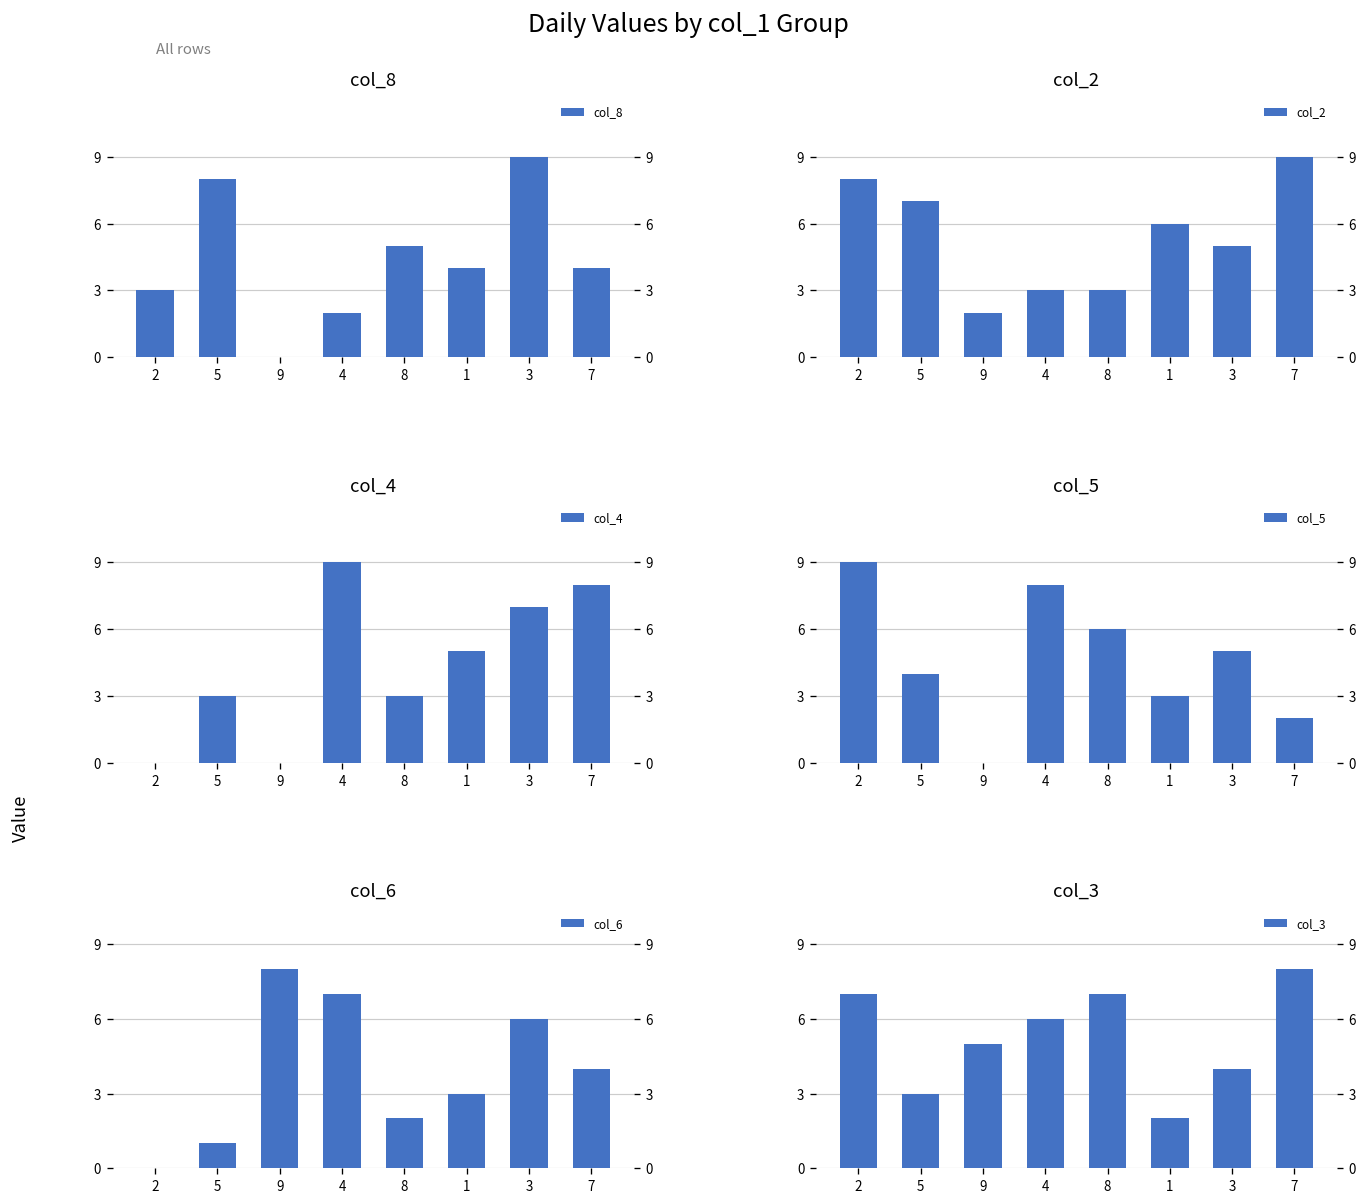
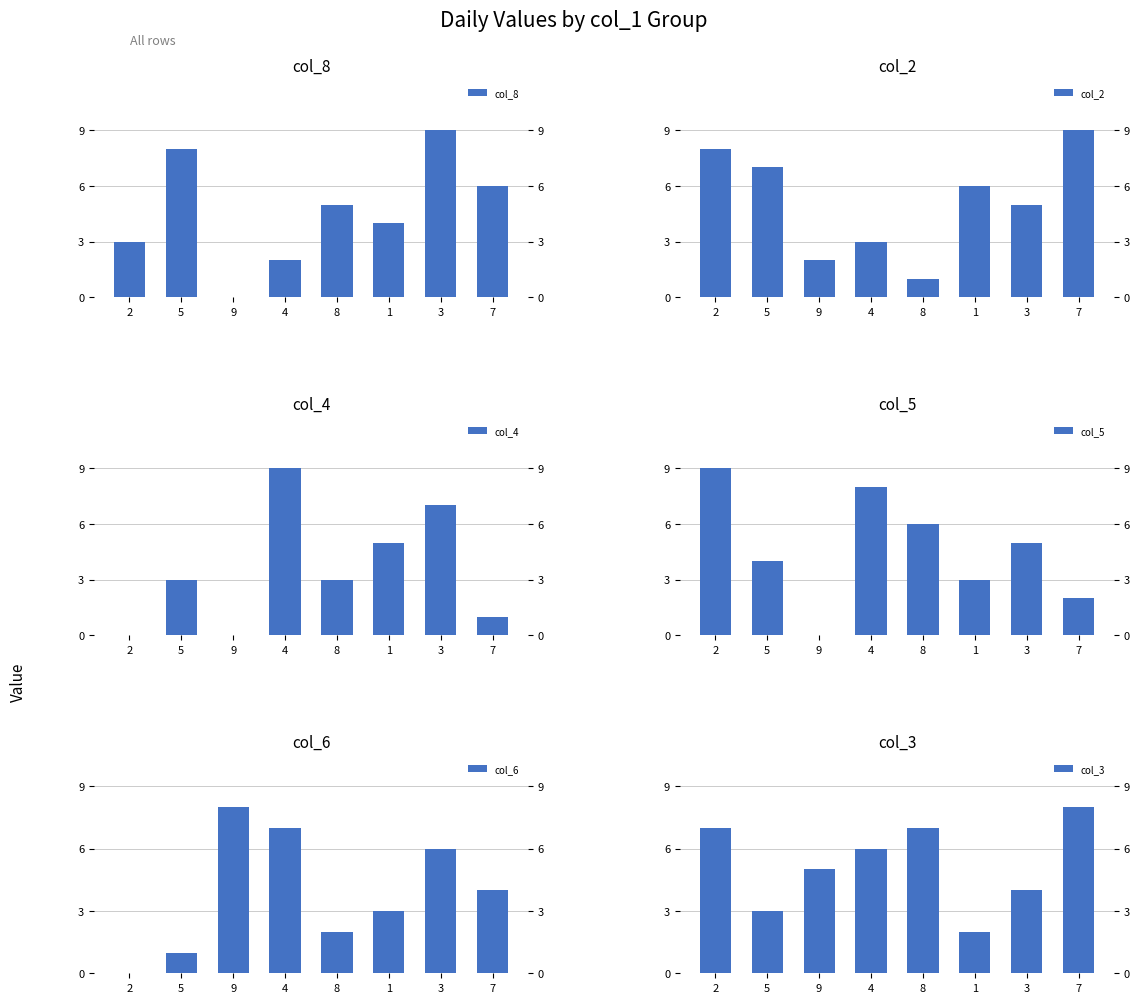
col_8, 7: 4 -> 6
col_2, 8: 3 -> 1
col_4, 7: 8 -> 1
